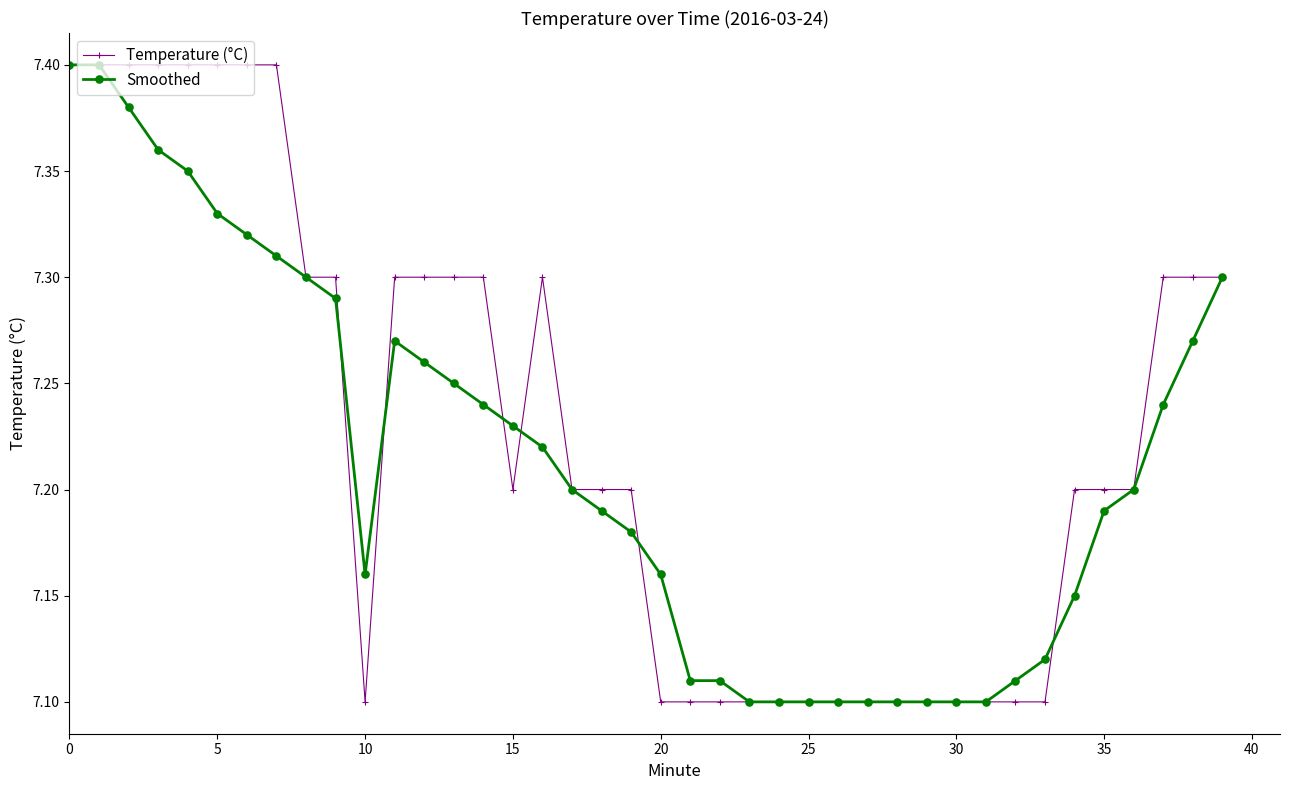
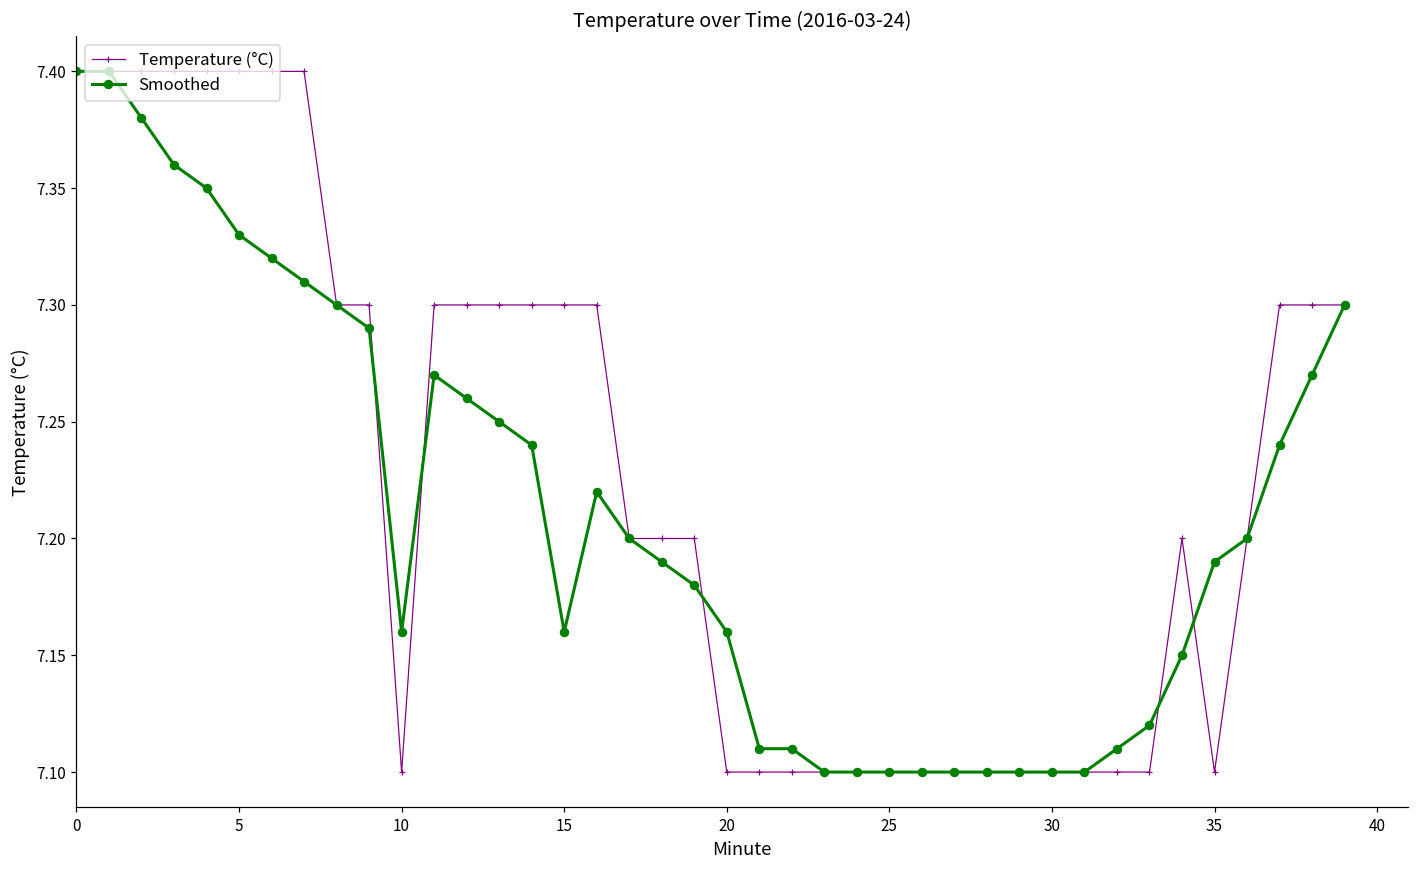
Temperature (°C), 15: 7.2 -> 7.3
Smoothed, 15: 7.23 -> 7.16
Temperature (°C), 35: 7.2 -> 7.1
